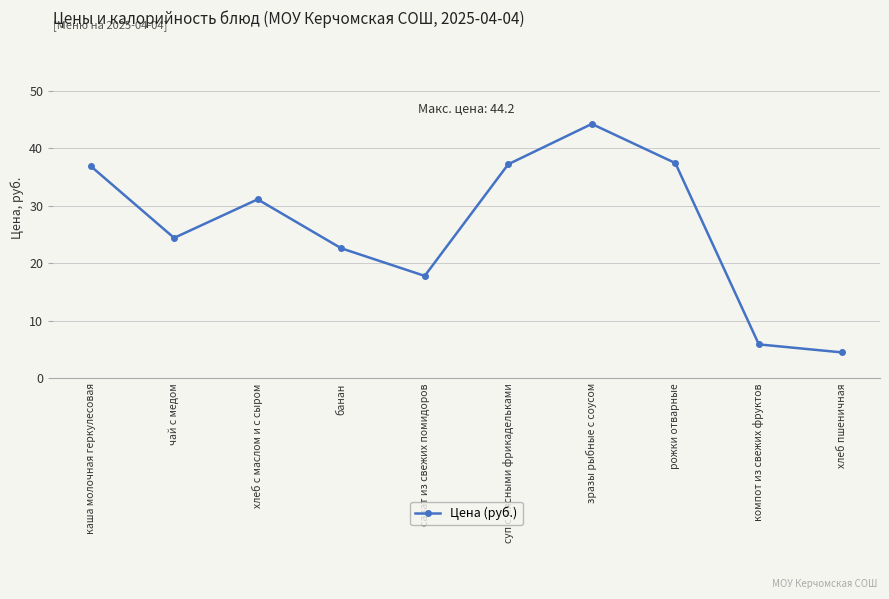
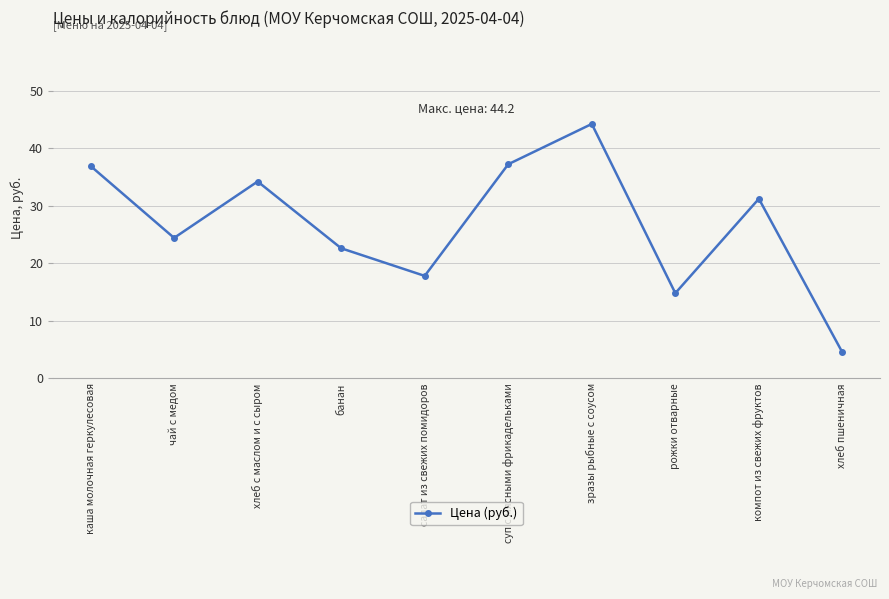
хлеб с маслом и с сыром: 31 -> 34
рожки отварные: 37 -> 15
компот из свежих фруктов: 6 -> 31
